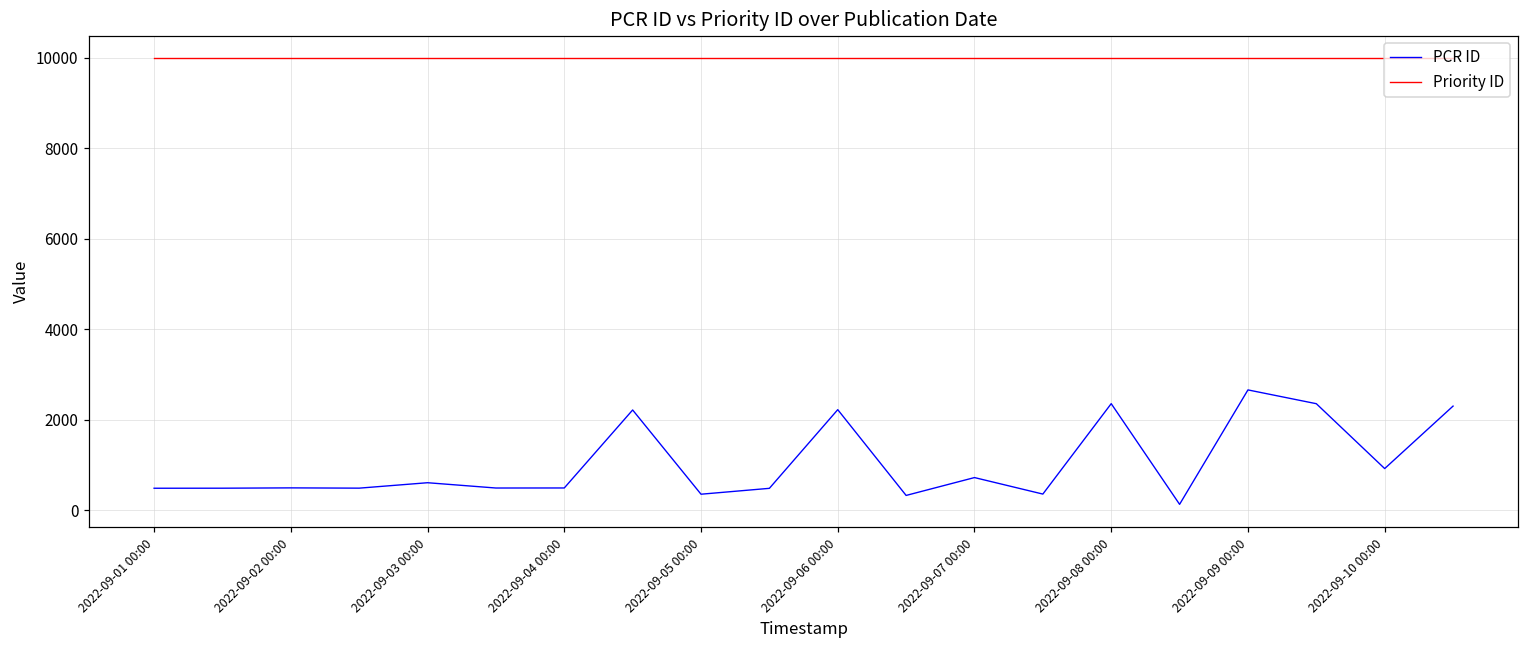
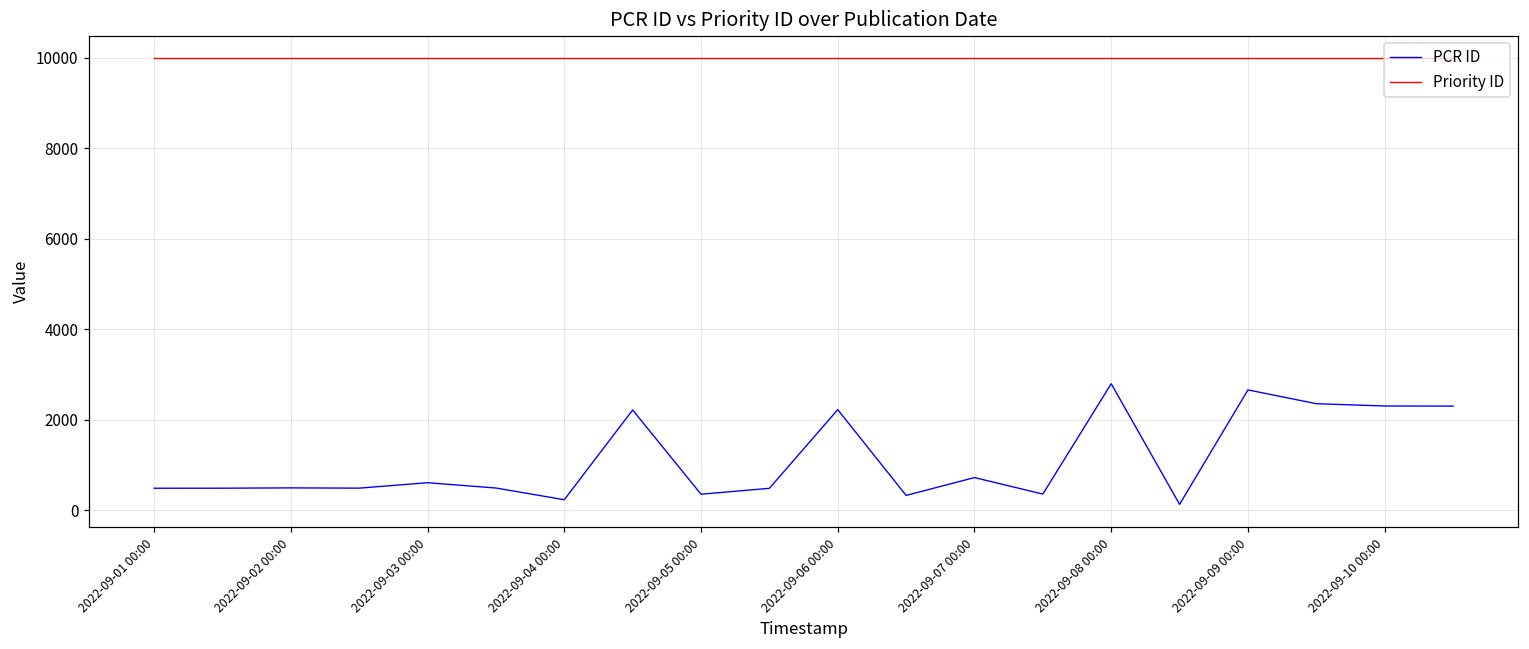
PCR ID, 2022-09-04 00:00: 500 -> 200
PCR ID, 2022-09-08 00:00: 2400 -> 2800
PCR ID, 2022-09-10 00:00: 900 -> 2300
